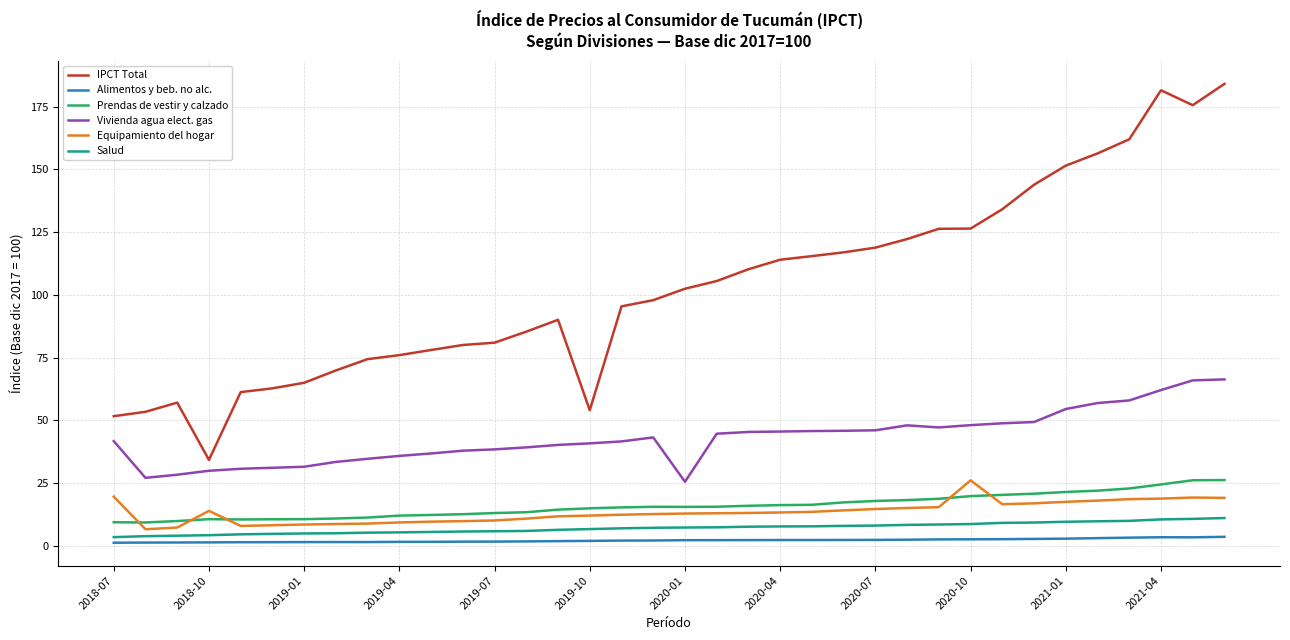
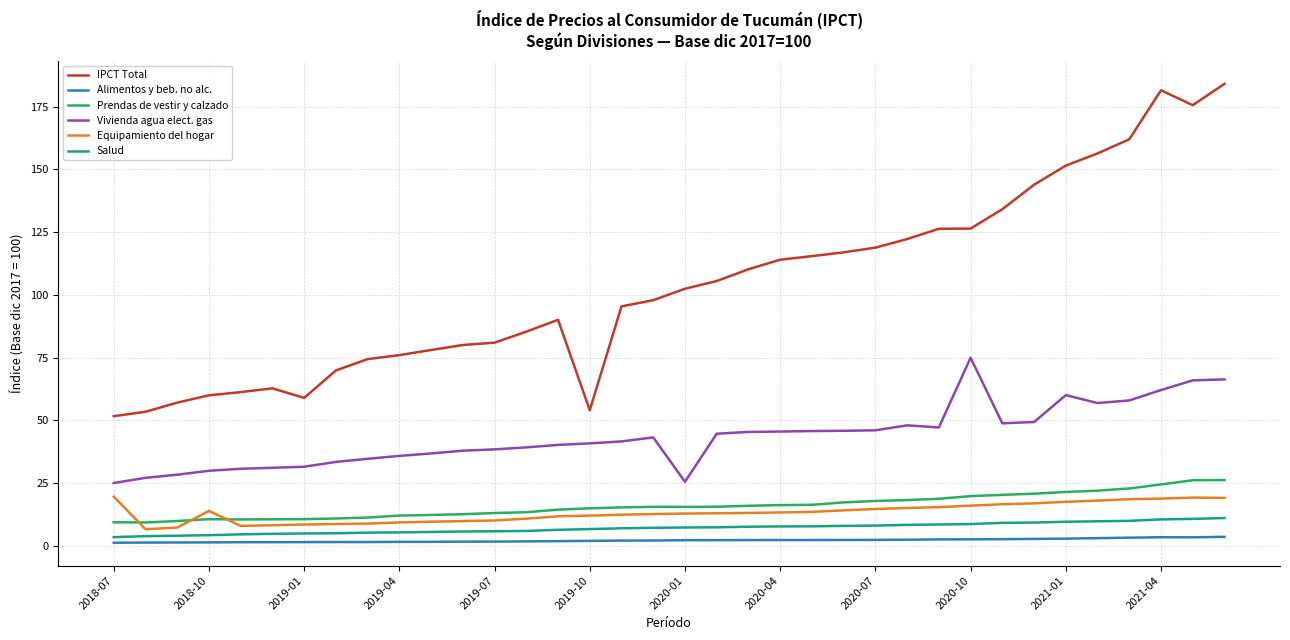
Vivienda agua elect. gas, 2018-07: 42 -> 25
IPCT Total, 2018-10: 34 -> 60
IPCT Total, 2019-01: 65 -> 59
Vivienda agua elect. gas, 2020-10: 48 -> 75
Equipamiento del hogar, 2020-10: 26 -> 16
Vivienda agua elect. gas, 2021-01: 54 -> 60
